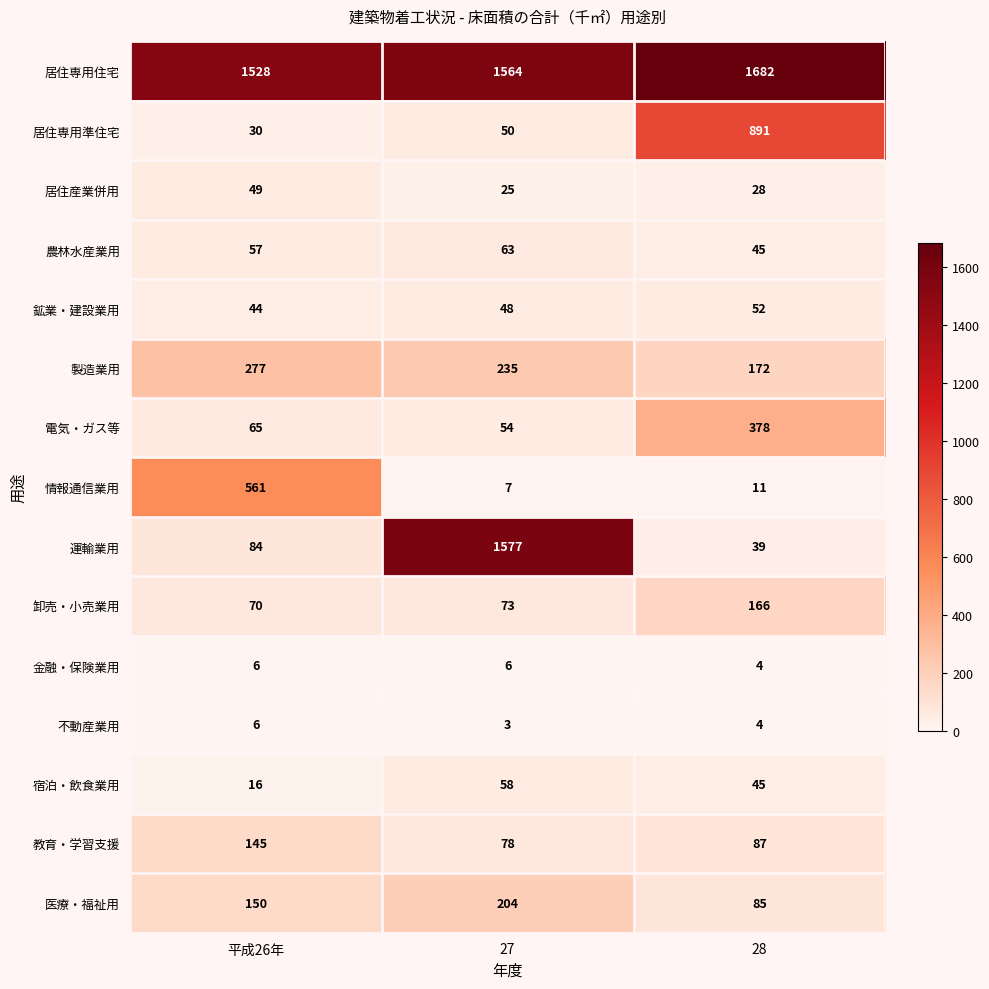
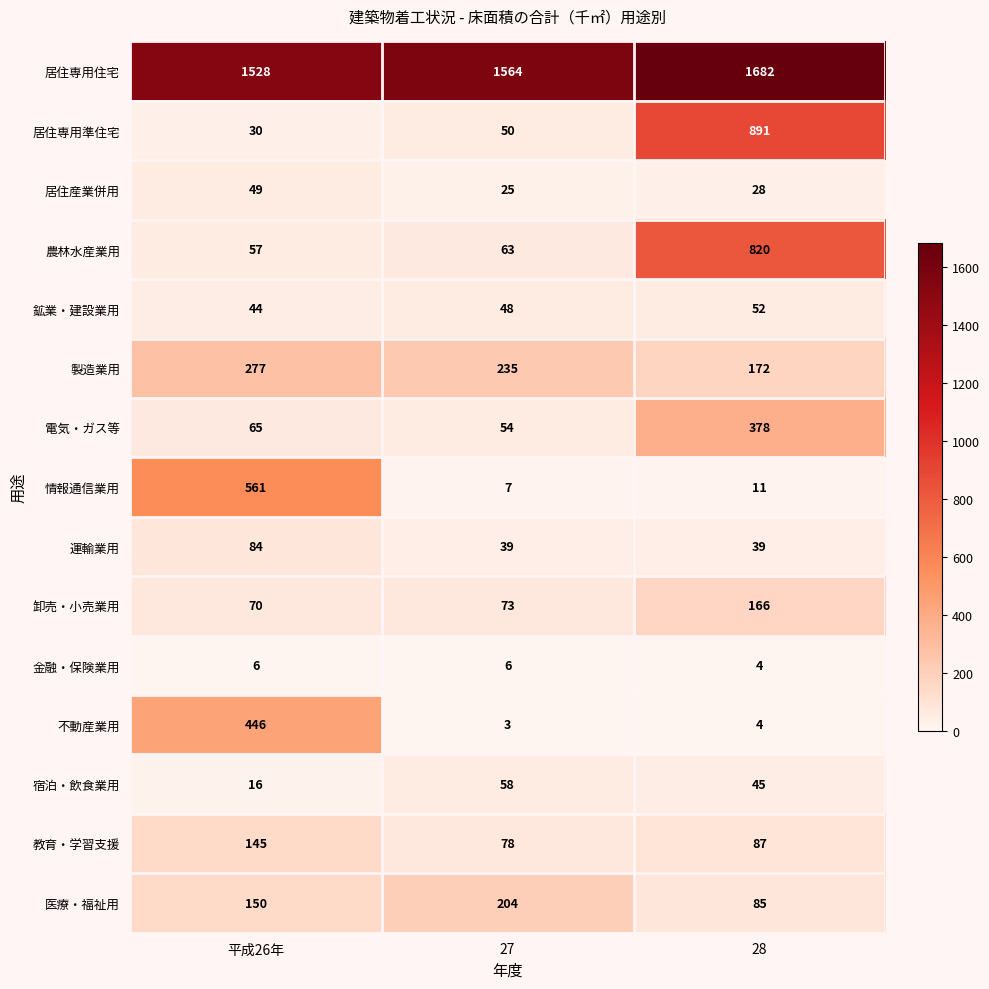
農林水産業用, 28: 45 -> 820
運輸業用, 27: 1577 -> 39
不動産業用, 平成26年: 6 -> 446
